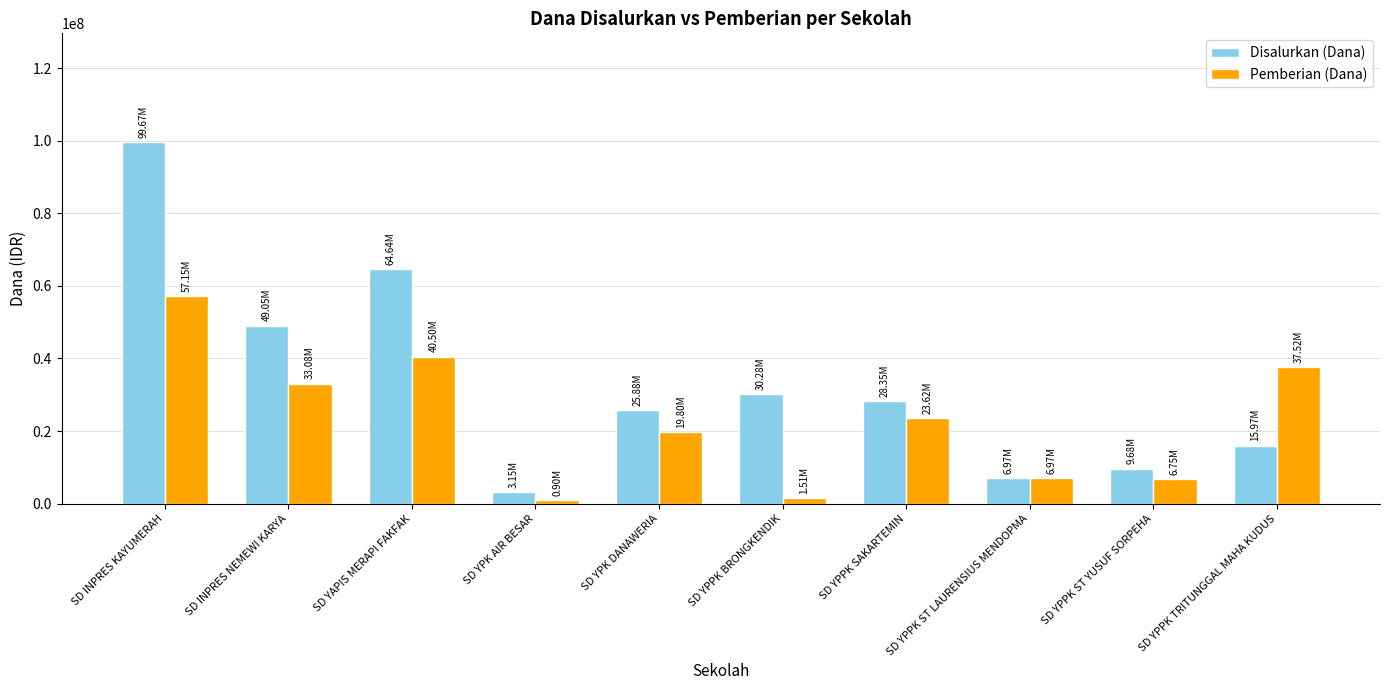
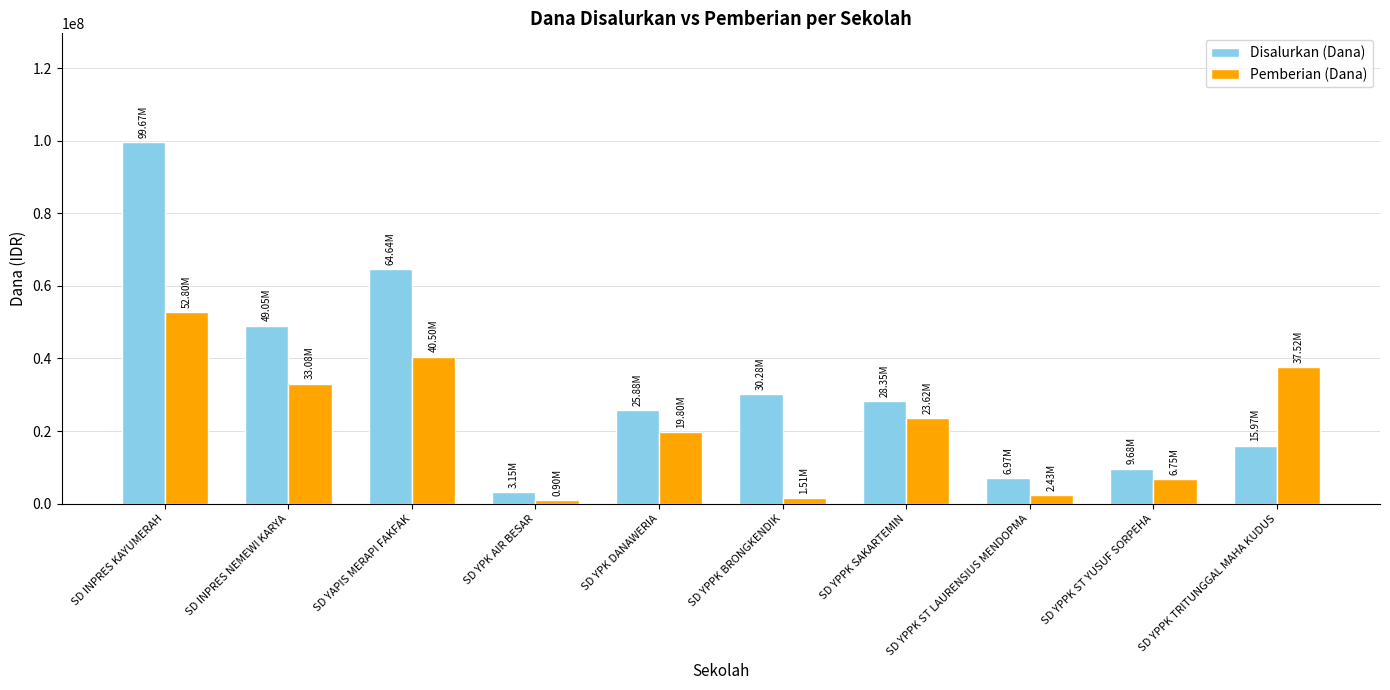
Pemberian (Dana), SD INPRES KAYUMERAH: 57.15M -> 52.80M
Pemberian (Dana), SD YPPK ST LAURENSIUS MENDOPMA: 6.97M -> 2.43M
